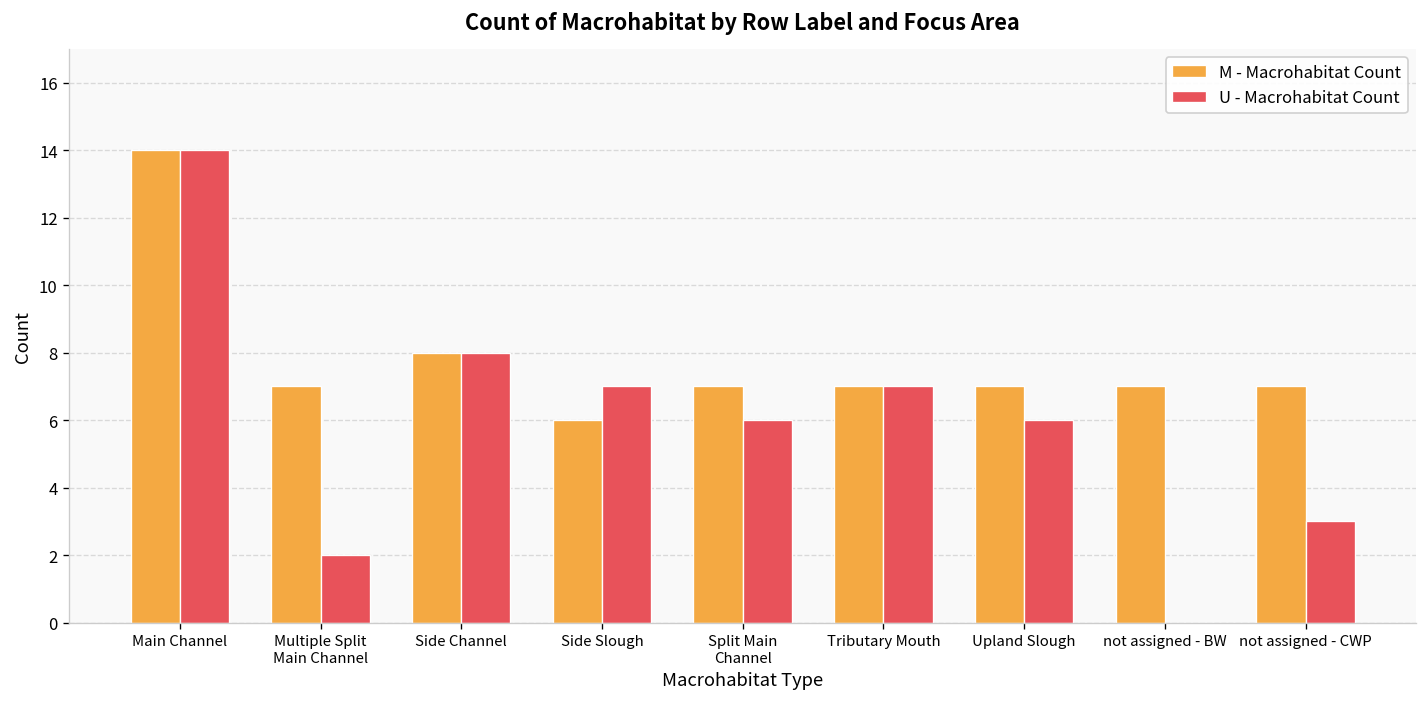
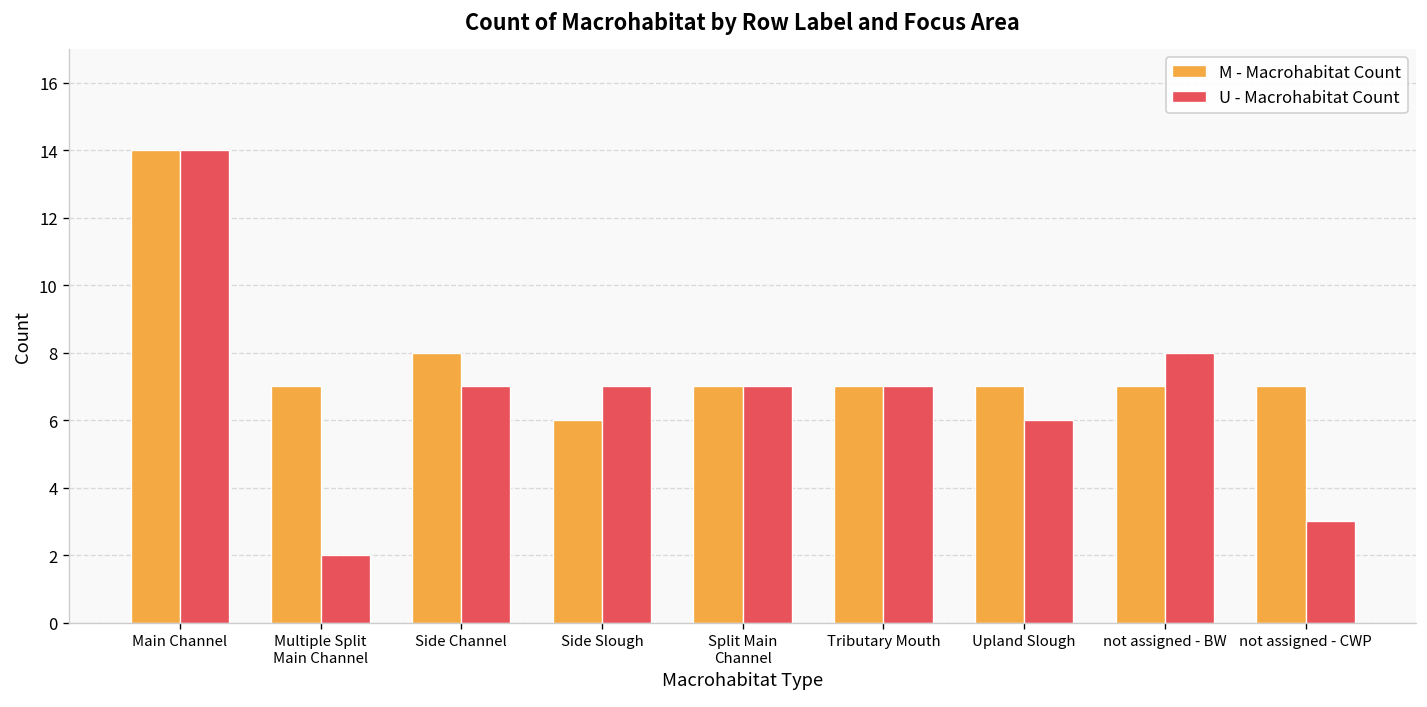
U - Macrohabitat Count, Side Channel: 8 -> 7
U - Macrohabitat Count, Split Main Channel: 6 -> 7
U - Macrohabitat Count, not assigned - BW: 0 -> 8
